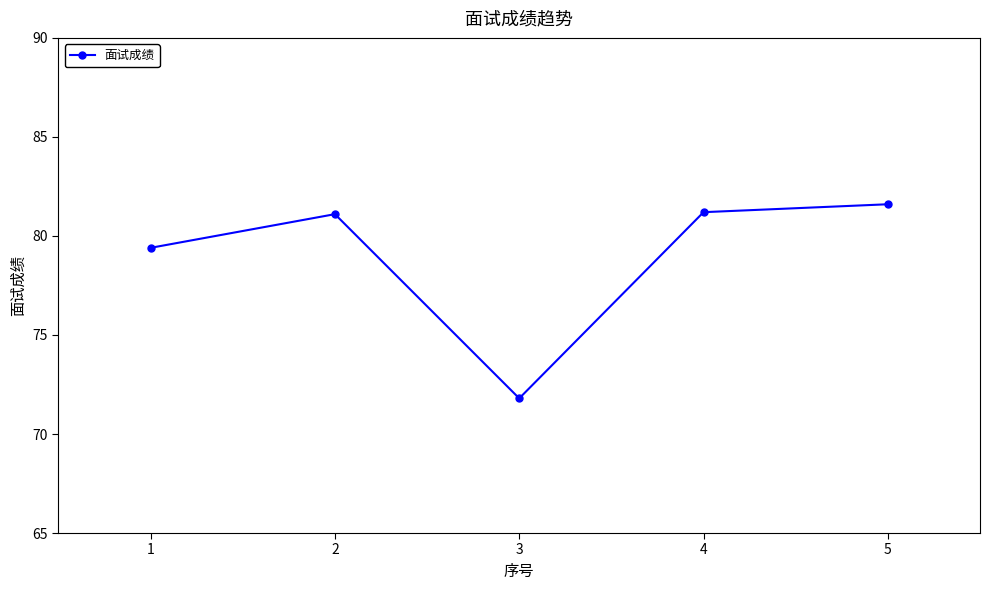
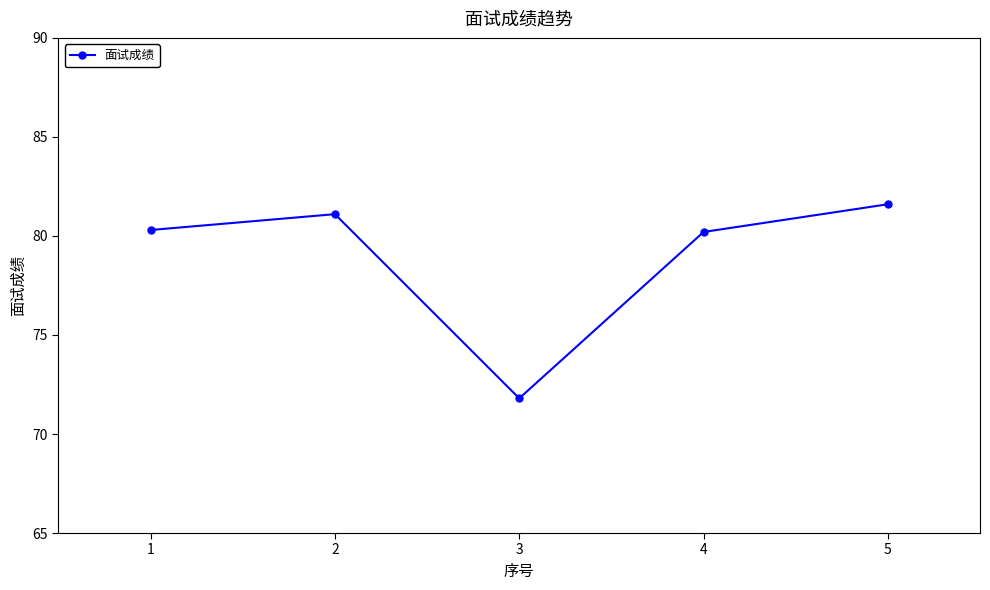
1: 79.4 -> 80.3
4: 81.2 -> 80.2
